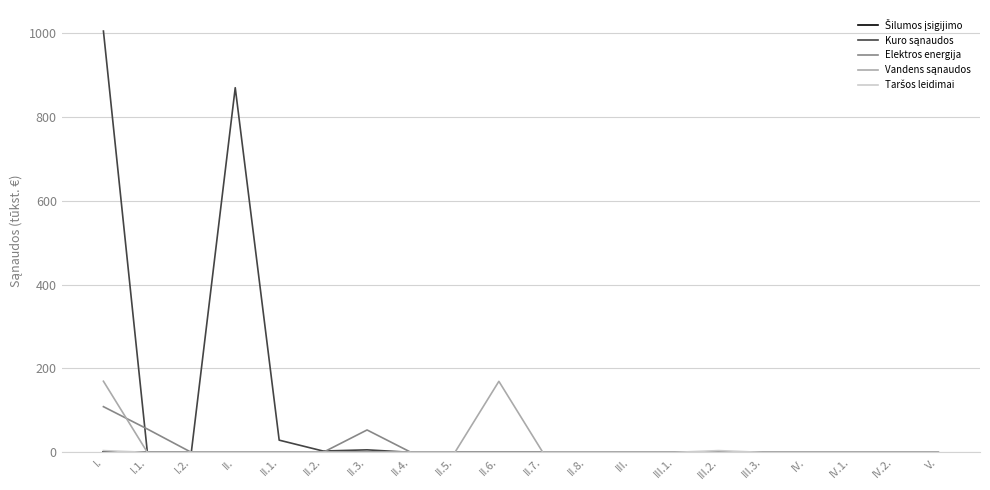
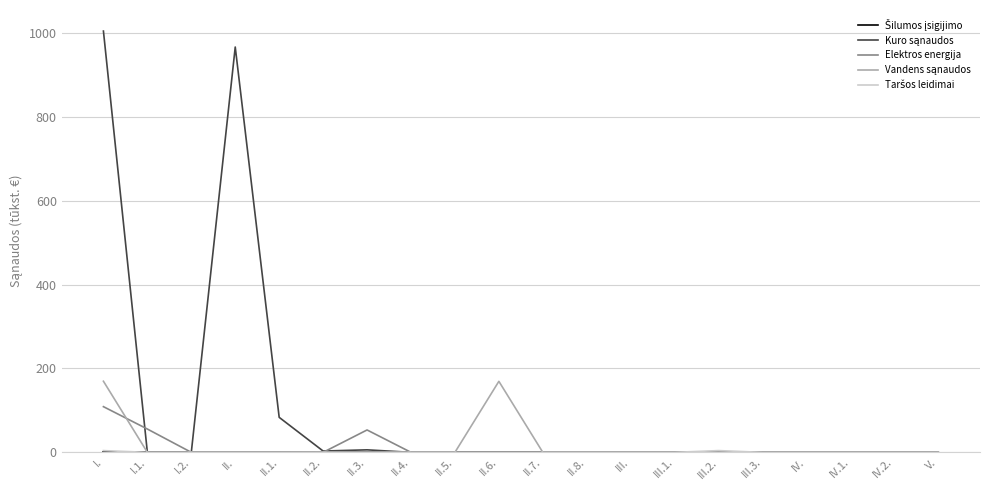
Kuro sąnaudos, II.: 870 -> 970
Kuro sąnaudos, II.1.: 30 -> 80
